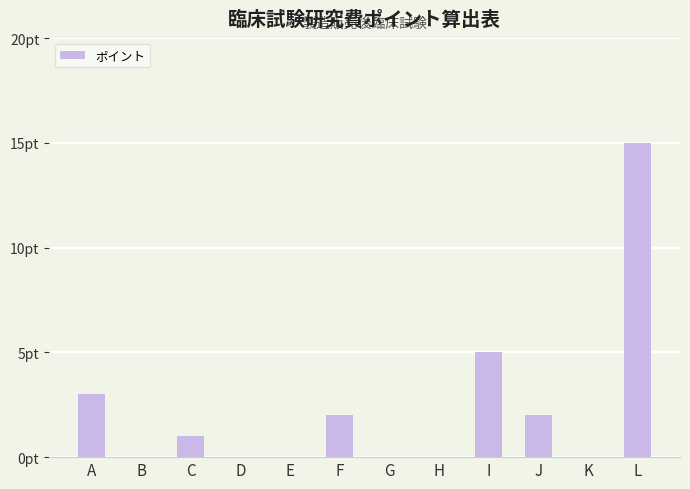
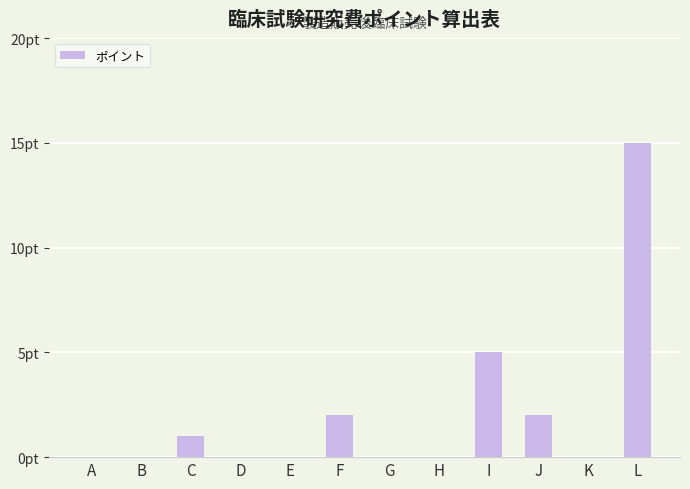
A: 3pt -> 0pt
